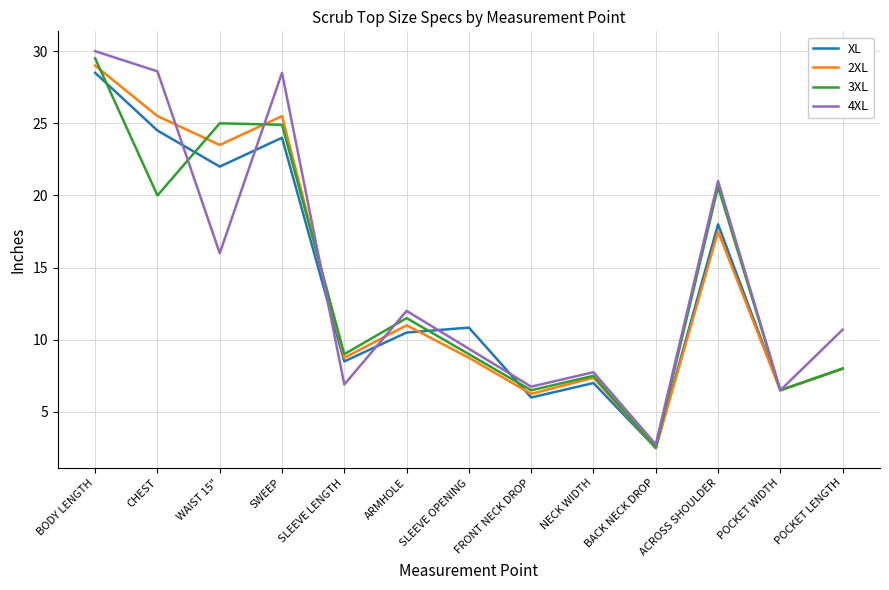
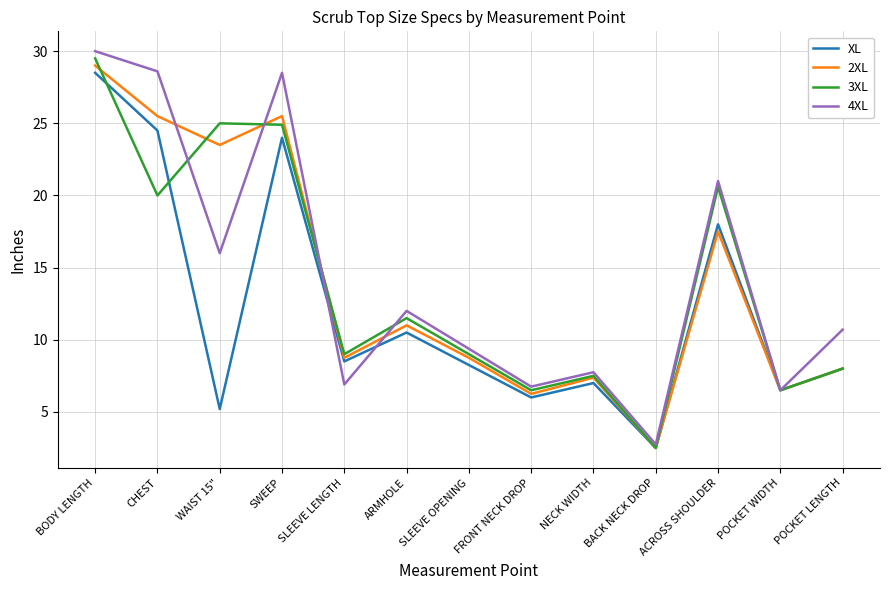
XL, WAIST 15": 22.0 -> 5.2
XL, SLEEVE OPENING: 10.8 -> 8.3
